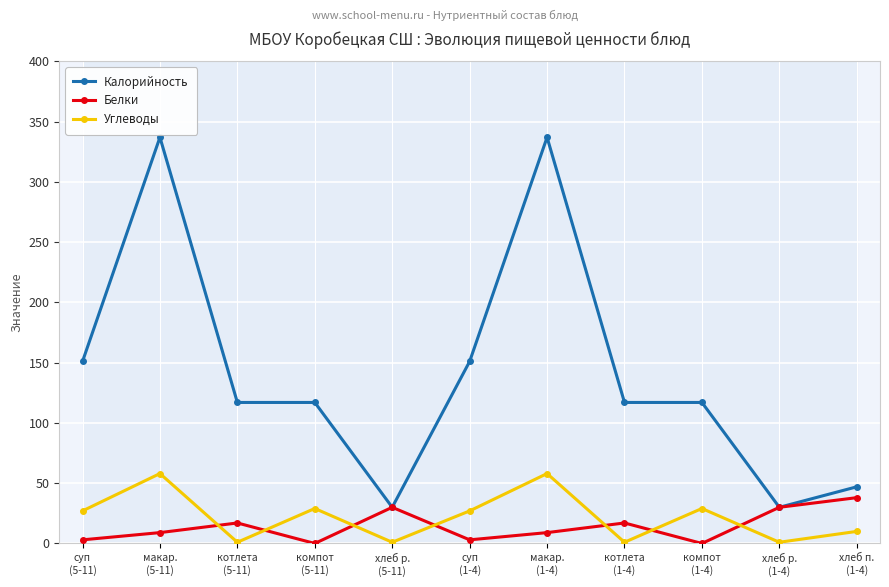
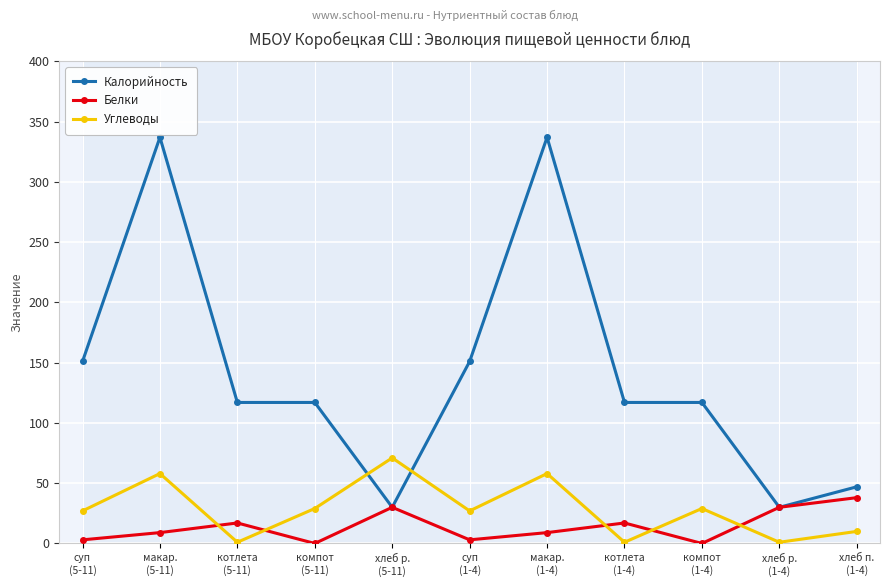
Углеводы, хлеб р. (5-11): 1 -> 71
